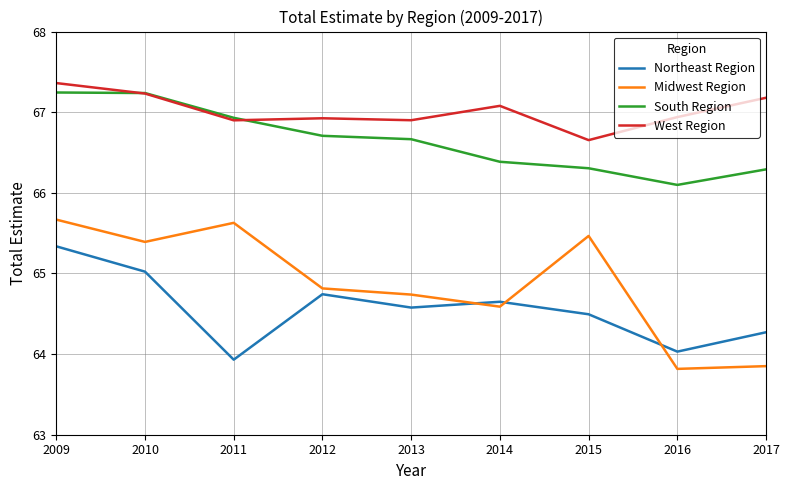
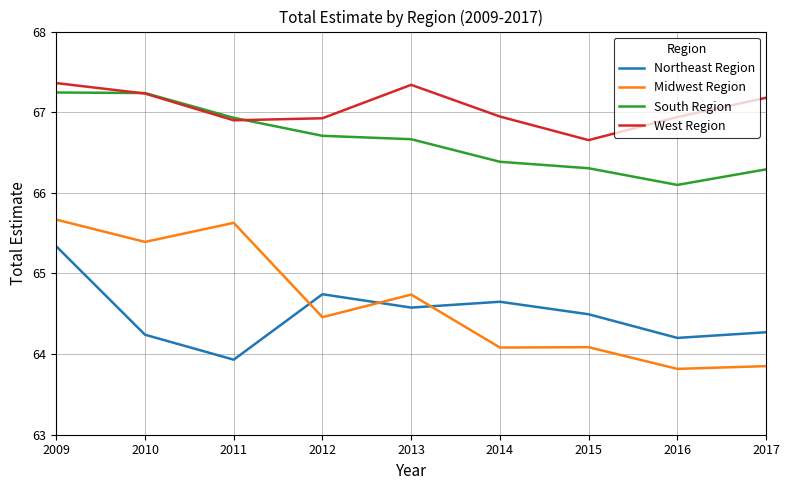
Northeast Region, 2010: 65.0 -> 64.2
Midwest Region, 2012: 64.8 -> 64.5
West Region, 2013: 66.9 -> 67.3
Midwest Region, 2014: 64.6 -> 64.1
West Region, 2014: 67.1 -> 66.9
Midwest Region, 2015: 65.5 -> 64.1
Northeast Region, 2016: 64.0 -> 64.2
